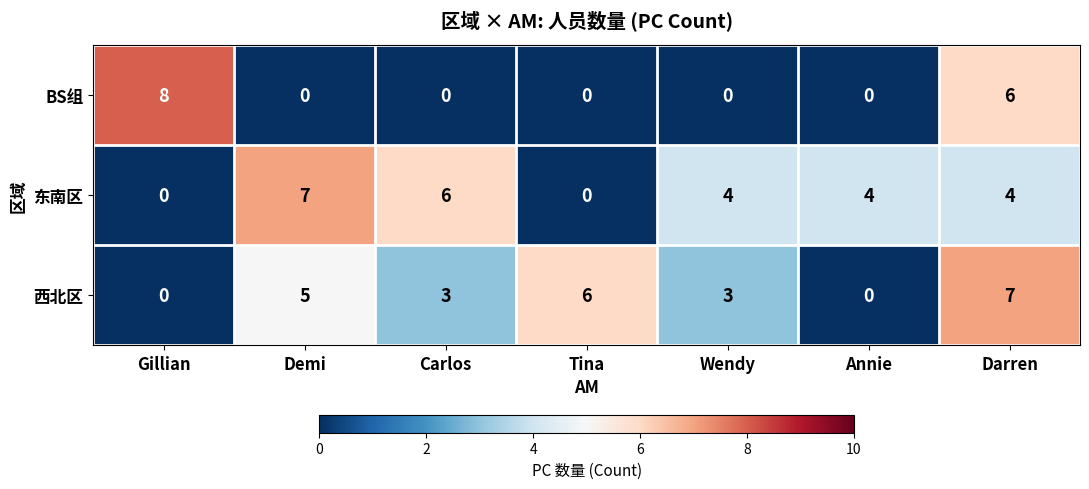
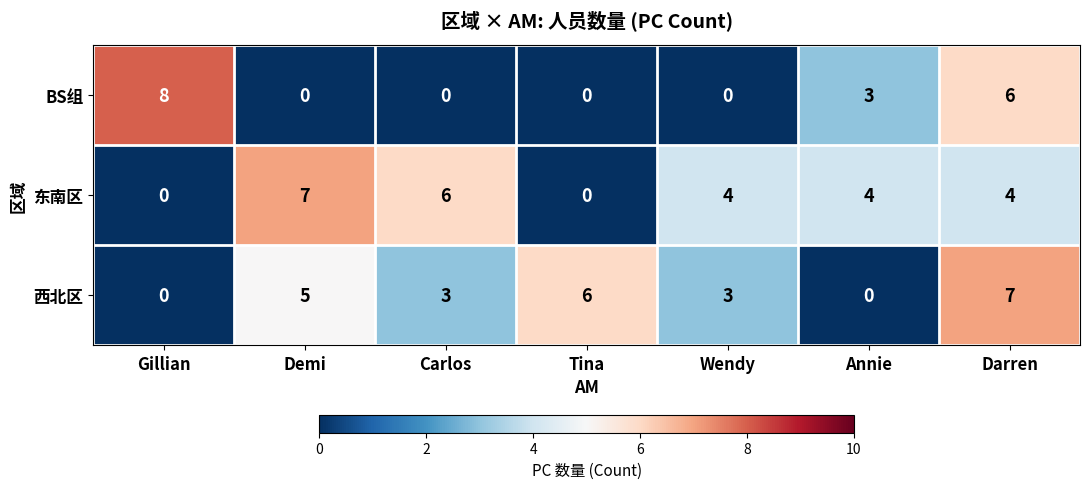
BS组, Annie: 0 -> 3
